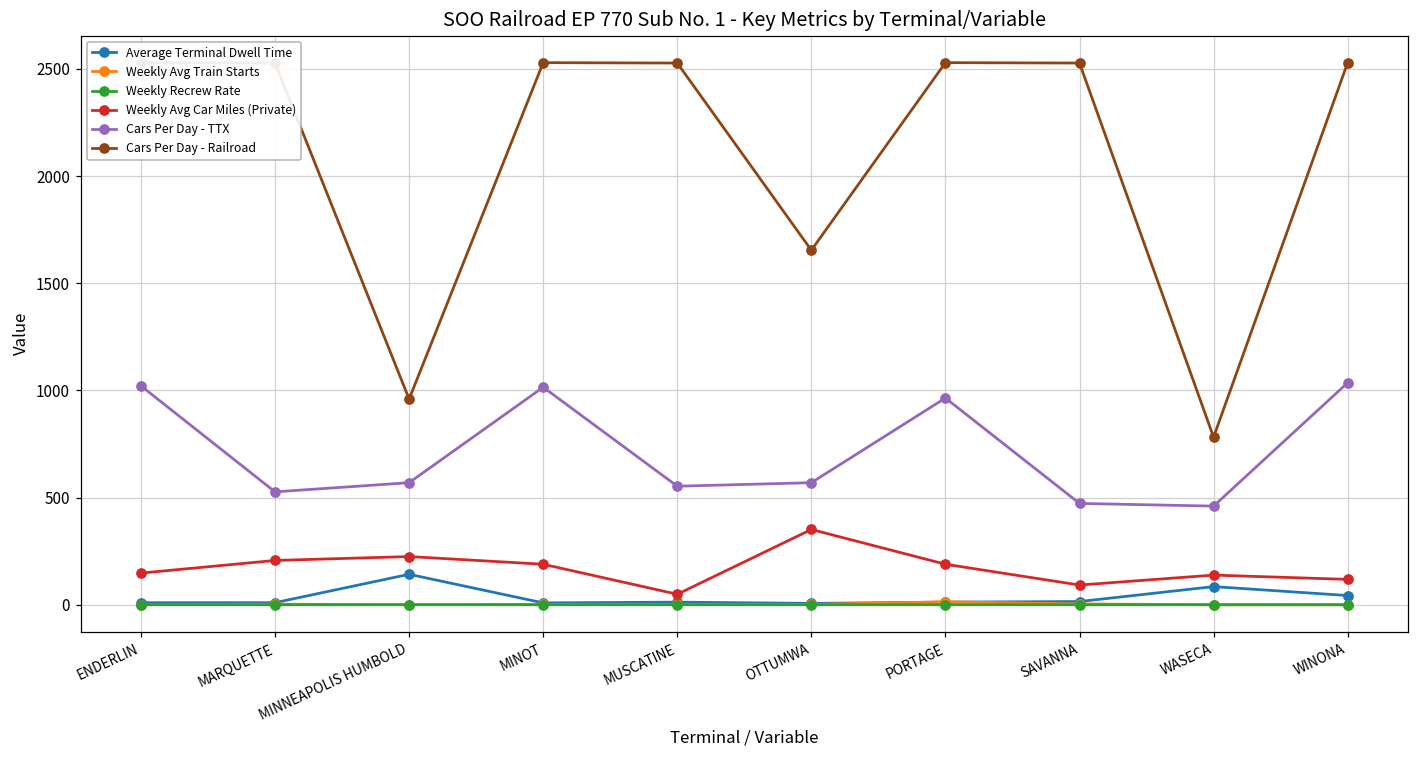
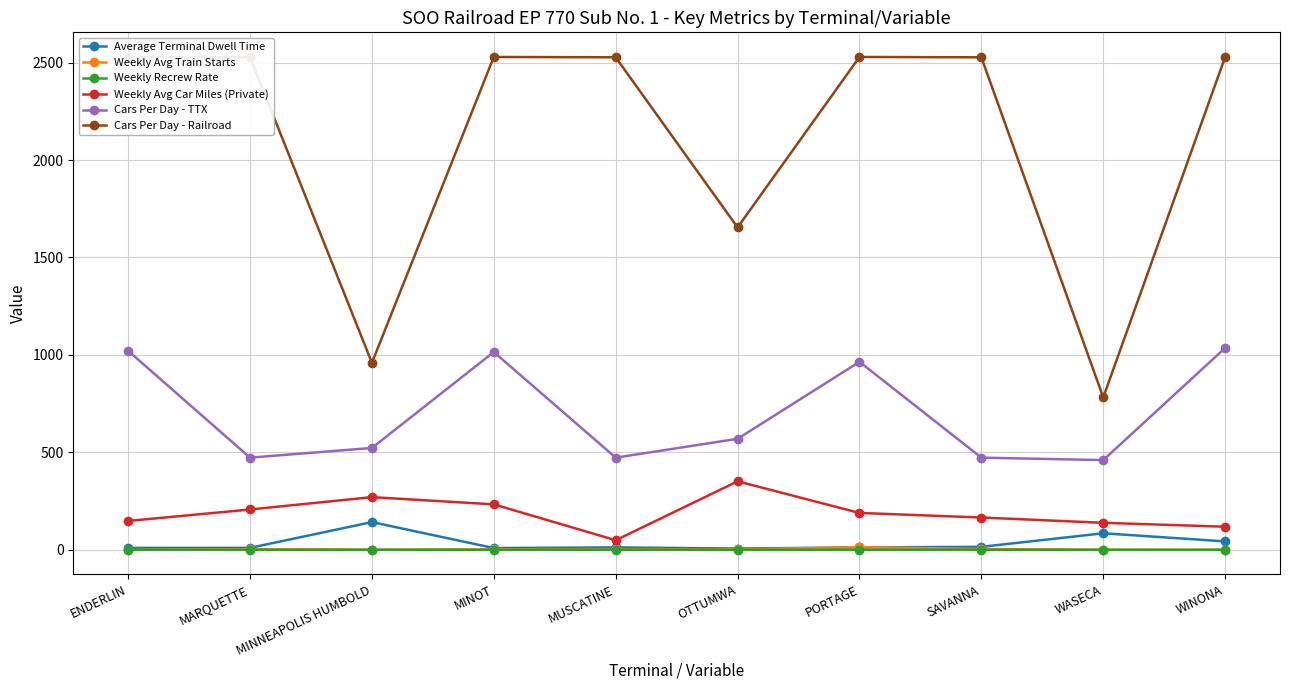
Cars Per Day - TTX, MARQUETTE: 530 -> 470
Weekly Avg Car Miles (Private), MINNEAPOLIS HUMBOLD: 220 -> 270
Cars Per Day - TTX, MINNEAPOLIS HUMBOLD: 570 -> 520
Weekly Avg Car Miles (Private), MINOT: 190 -> 230
Cars Per Day - TTX, MUSCATINE: 550 -> 470
Weekly Avg Car Miles (Private), SAVANNA: 90 -> 170
